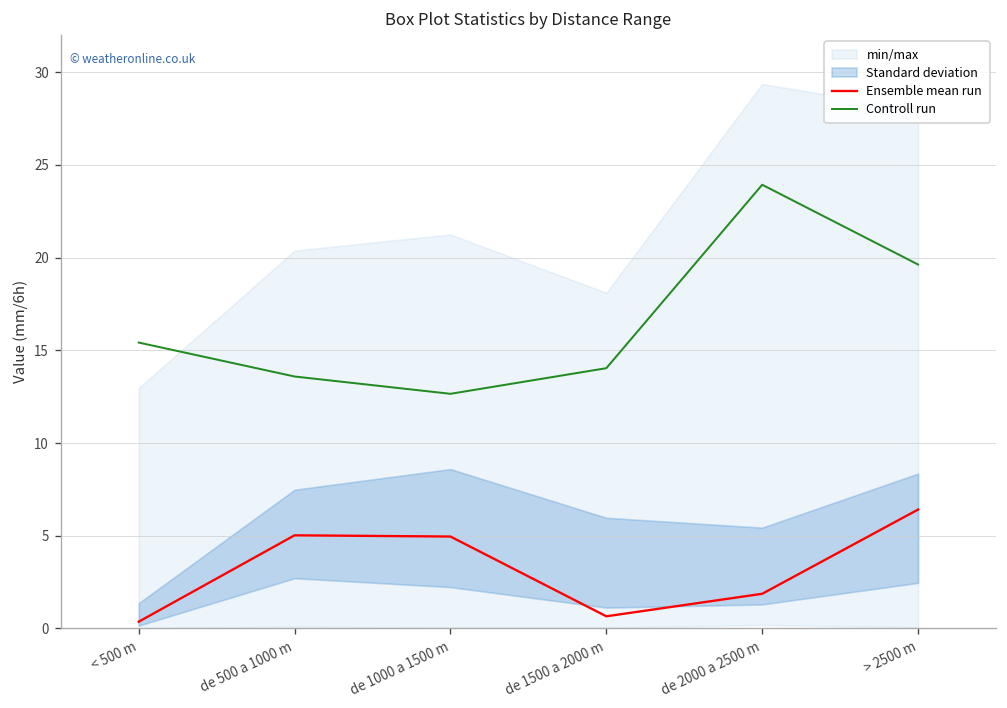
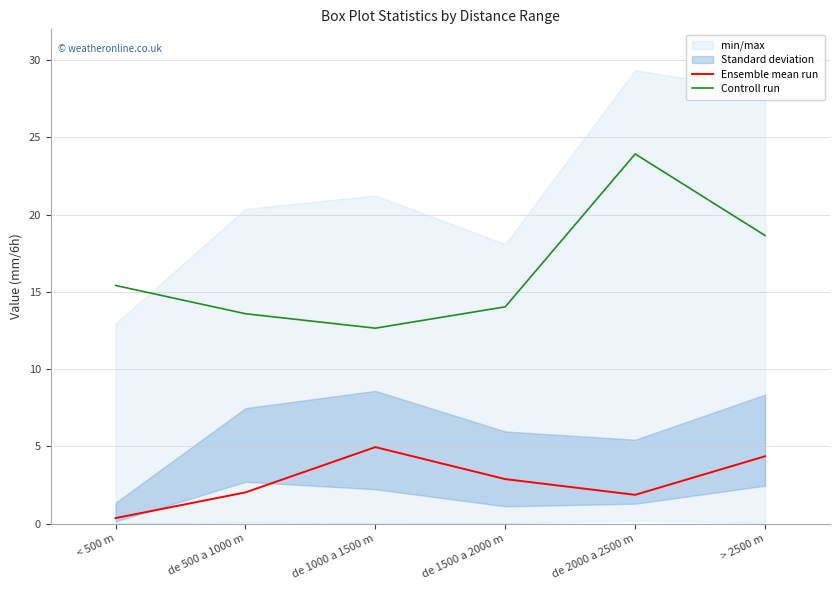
Ensemble mean run, de 500 a 1000 m: 5.0 -> 2.0
Ensemble mean run, de 1500 a 2000 m: 0.7 -> 2.9
Ensemble mean run, > 2500 m: 6.4 -> 4.4
Controll run, > 2500 m: 19.6 -> 18.7
